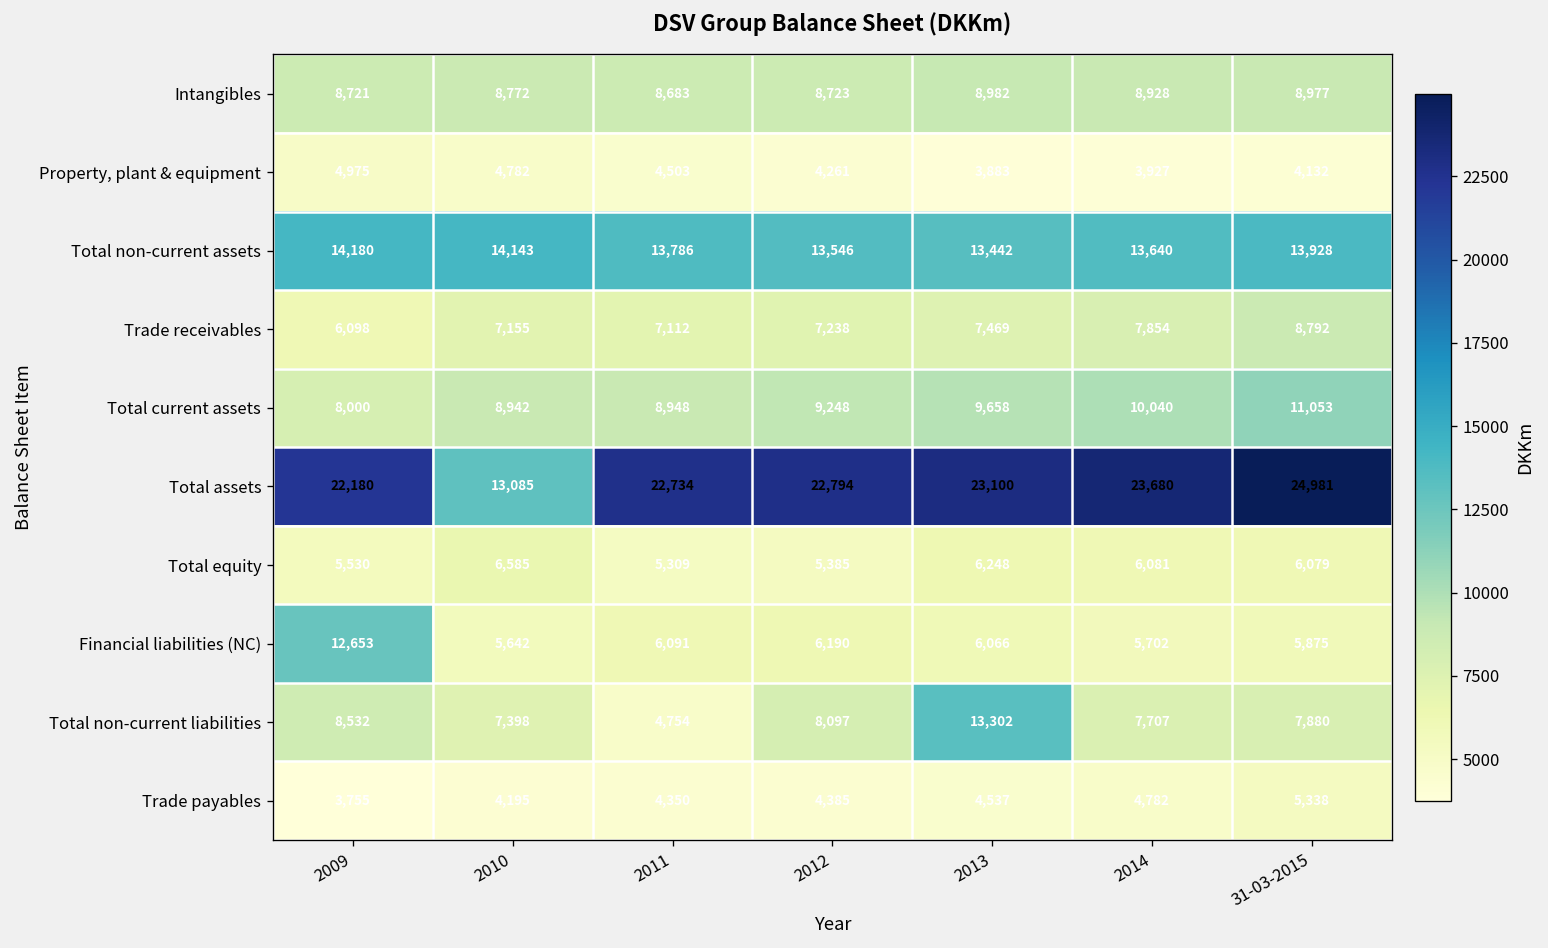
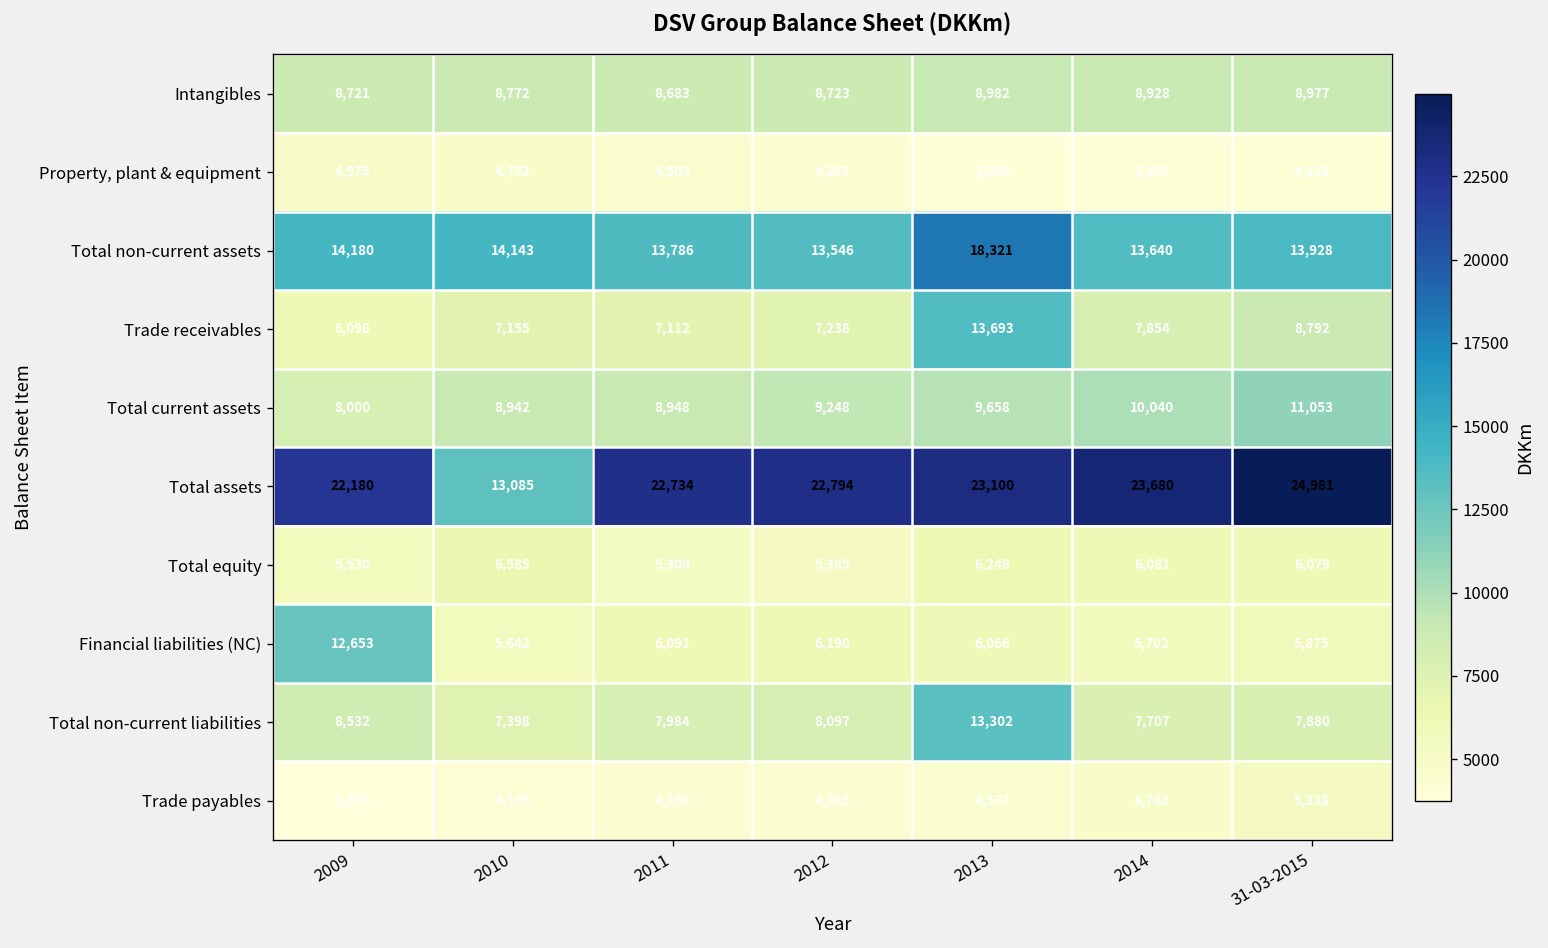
Total non-current assets, 2013: 13,442 -> 18,321
Trade receivables, 2013: 7,469 -> 13,693
Total non-current liabilities, 2011: 4,754 -> 7,984
